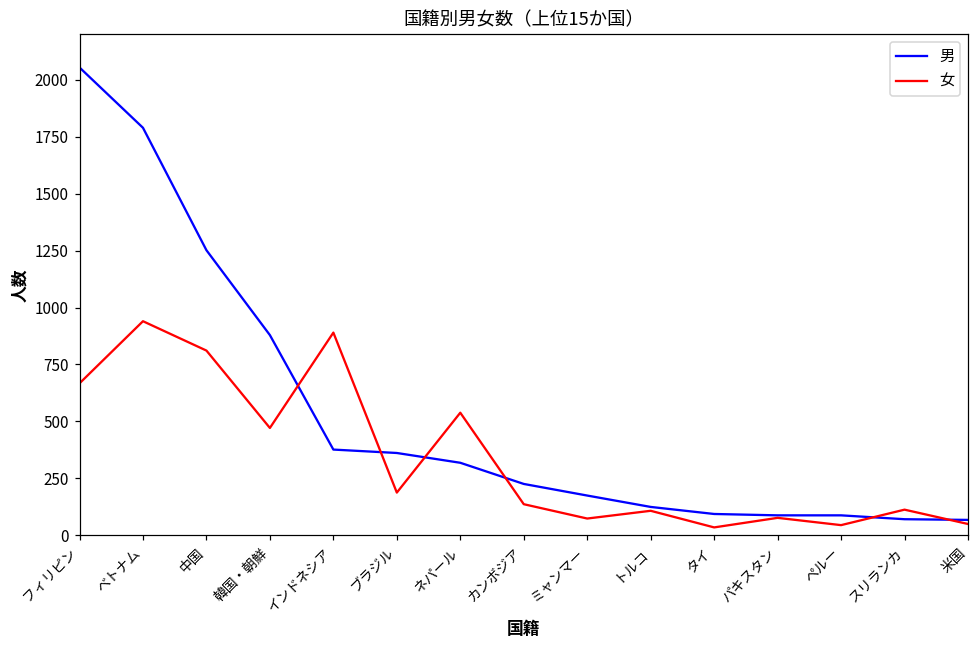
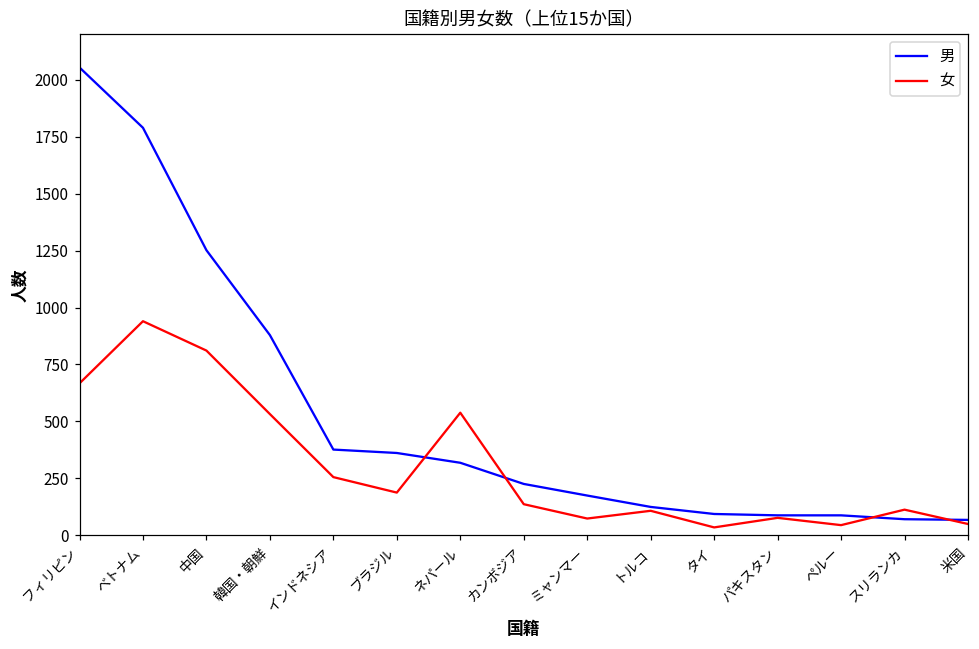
女, 韓国・朝鮮: 470 -> 530
女, インドネシア: 890 -> 260
